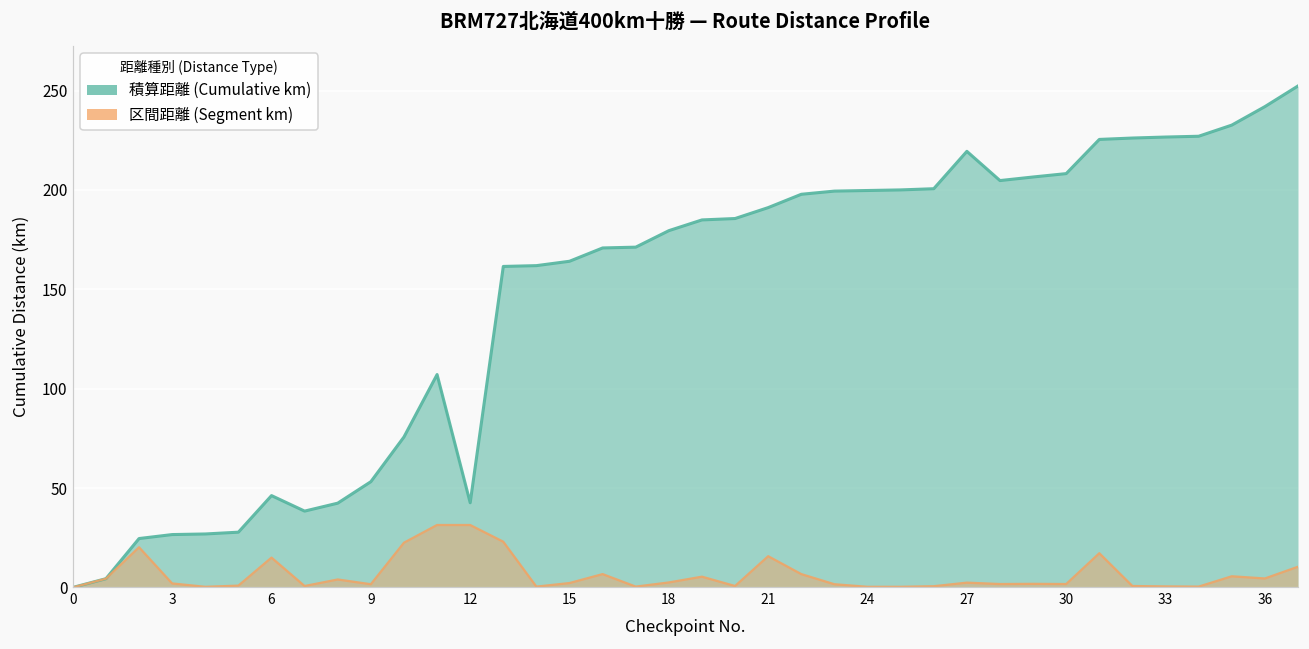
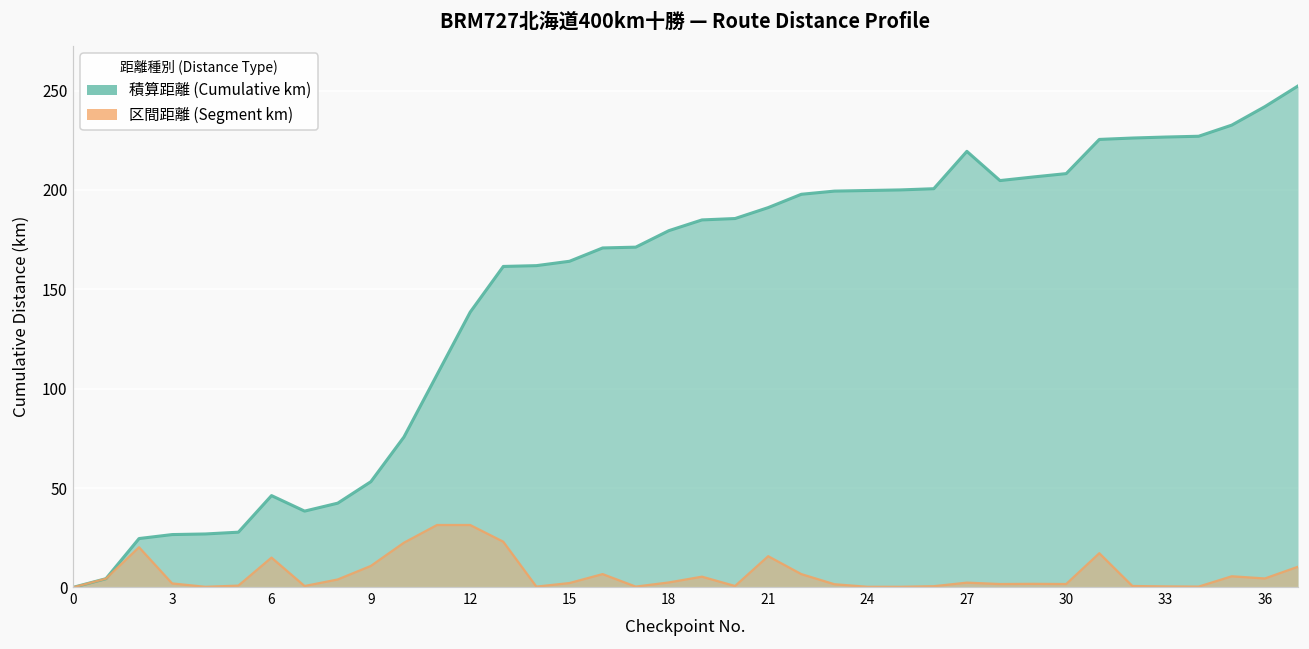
区間距離 (Segment km), 9: 2 -> 11
積算距離 (Cumulative km), 12: 43 -> 139
